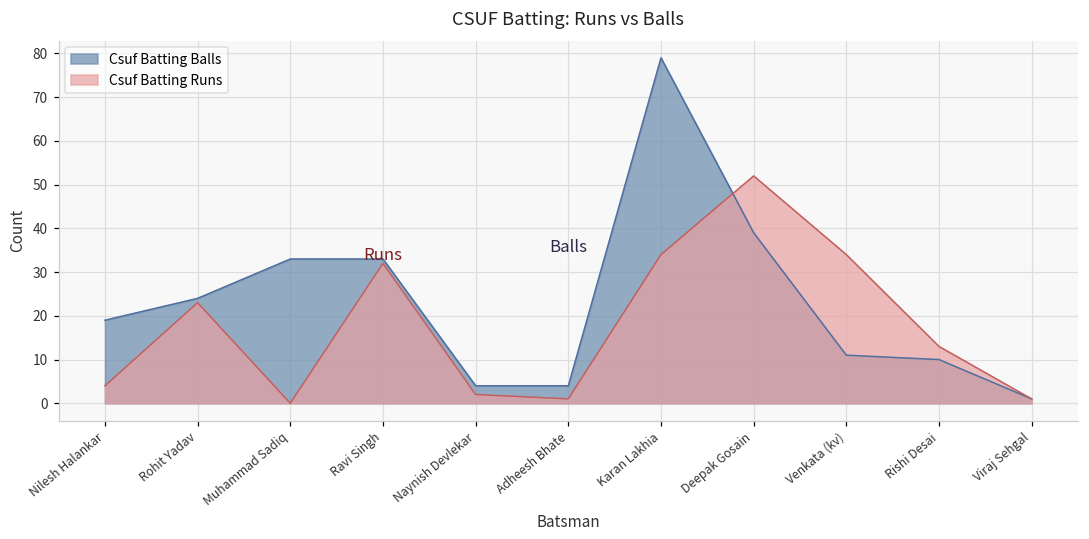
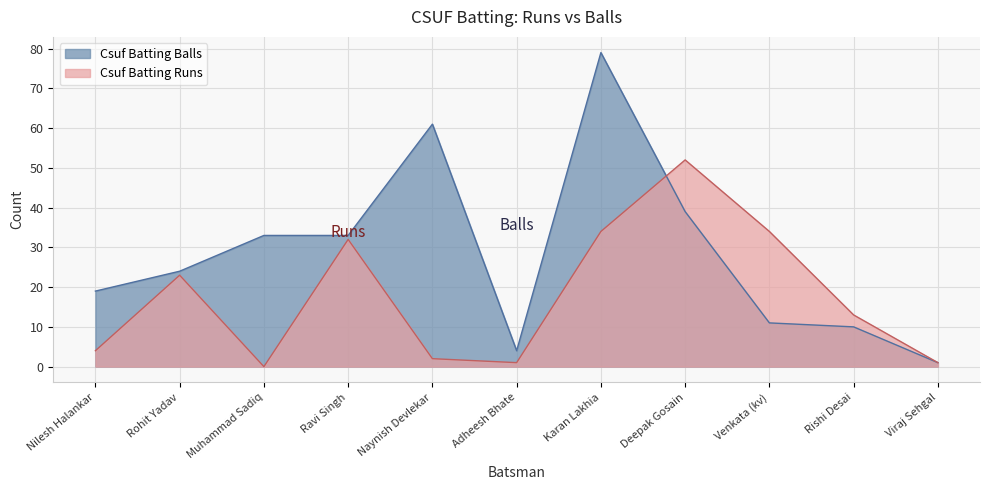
Csuf Batting Balls, Naynish Devlekar: 4 -> 61
